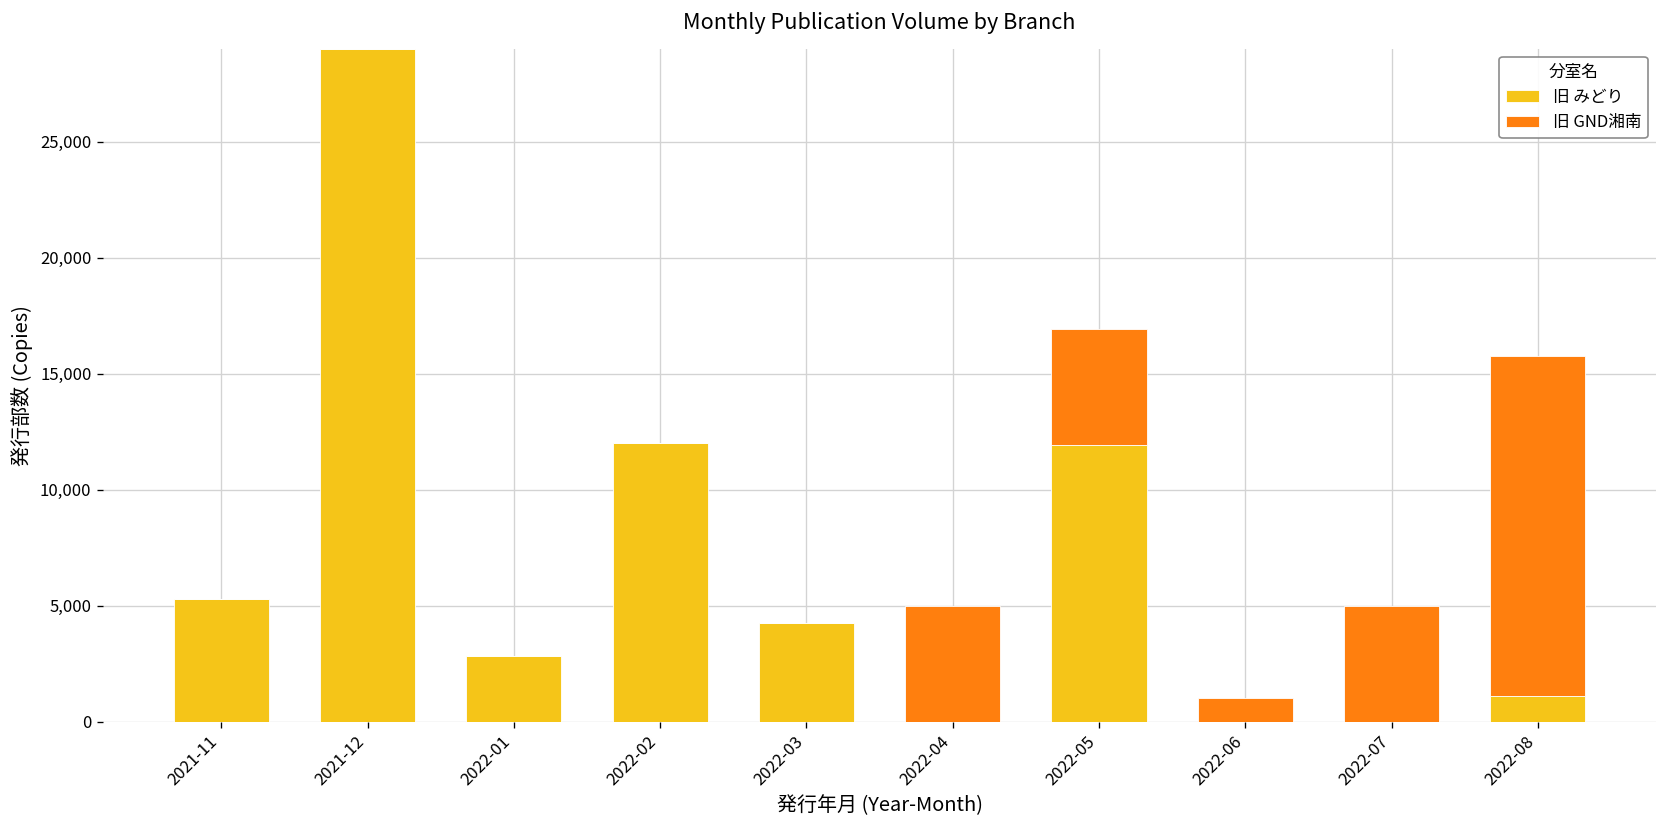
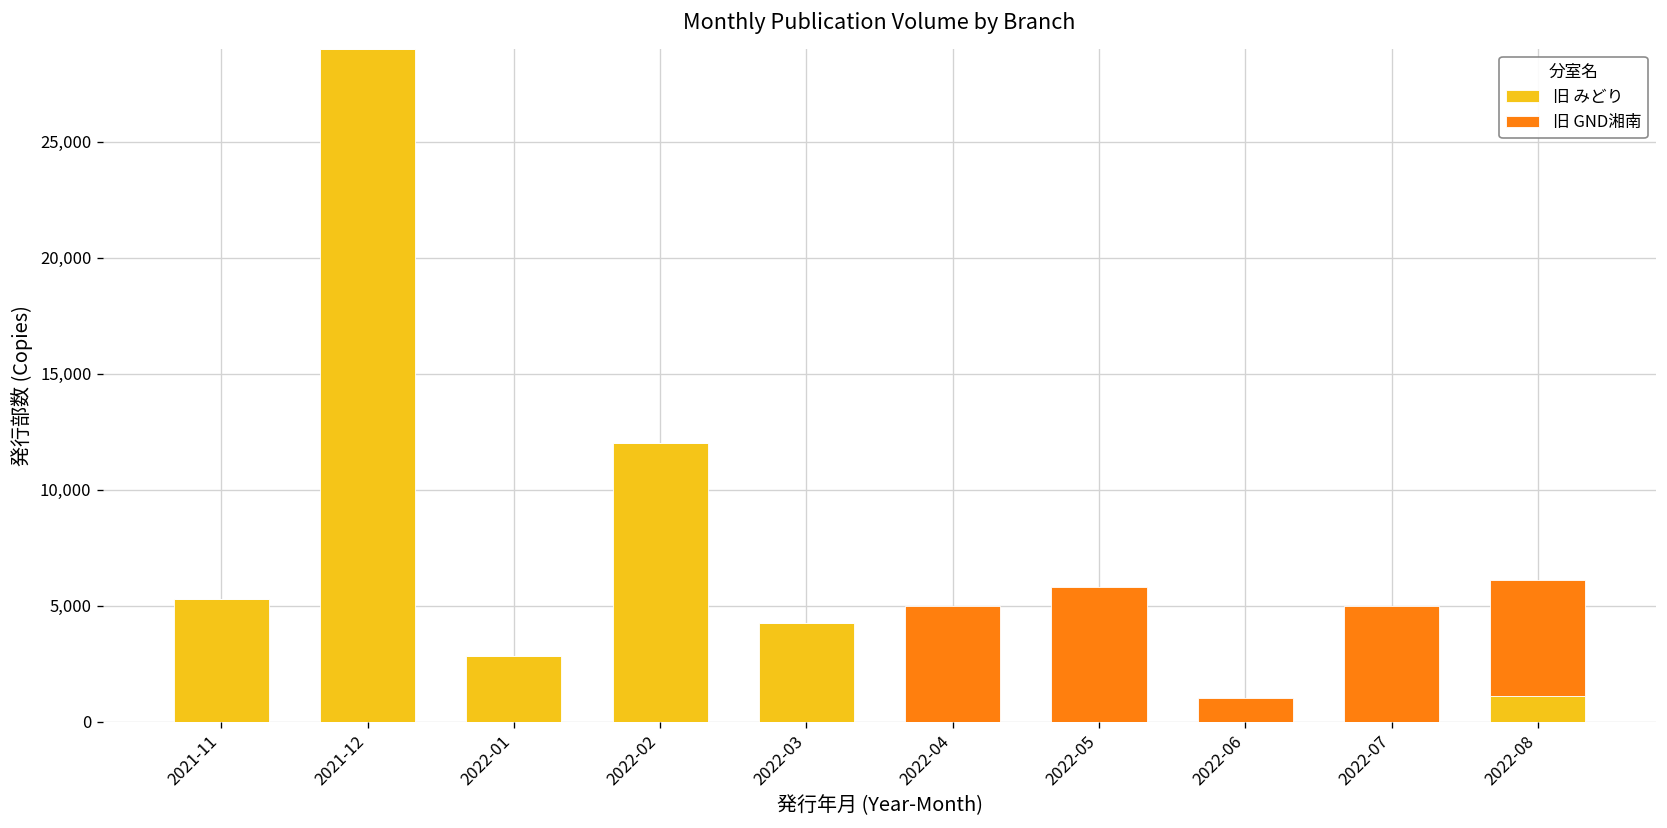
旧 みどり, 2022-05: 11,900 -> 0
旧 GND湘南, 2022-05: 5,000 -> 5,800
旧 GND湘南, 2022-08: 14,600 -> 5,000
